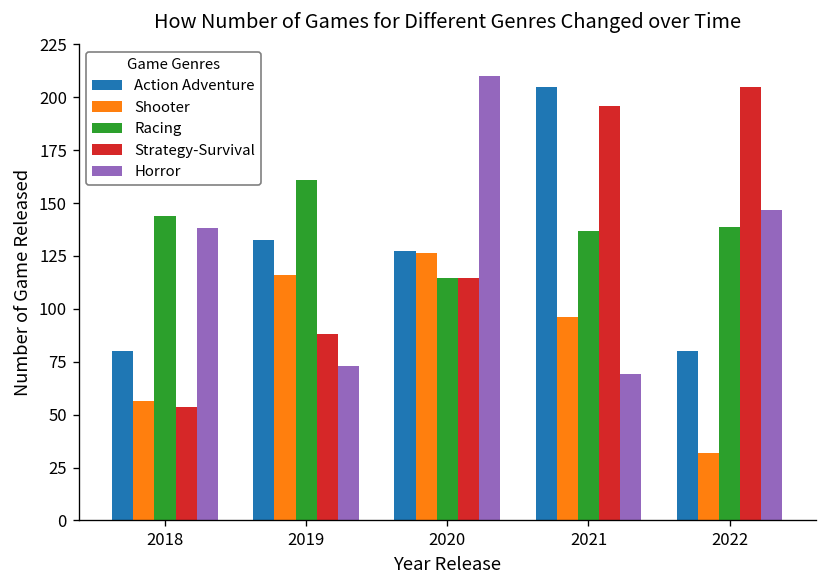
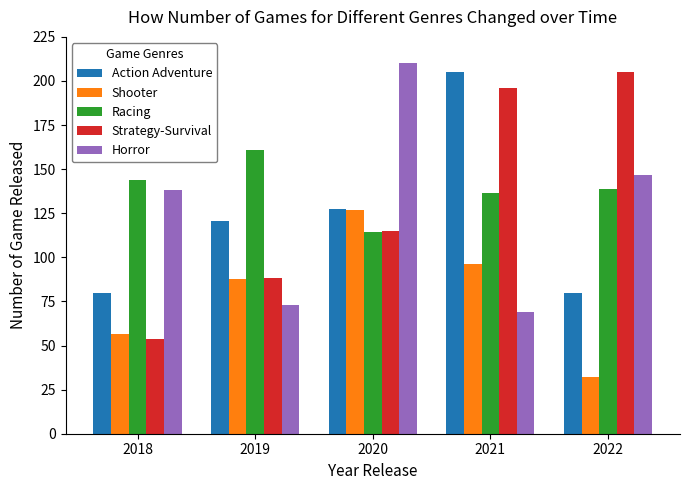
Action Adventure, 2019: 133 -> 121
Shooter, 2019: 116 -> 88
